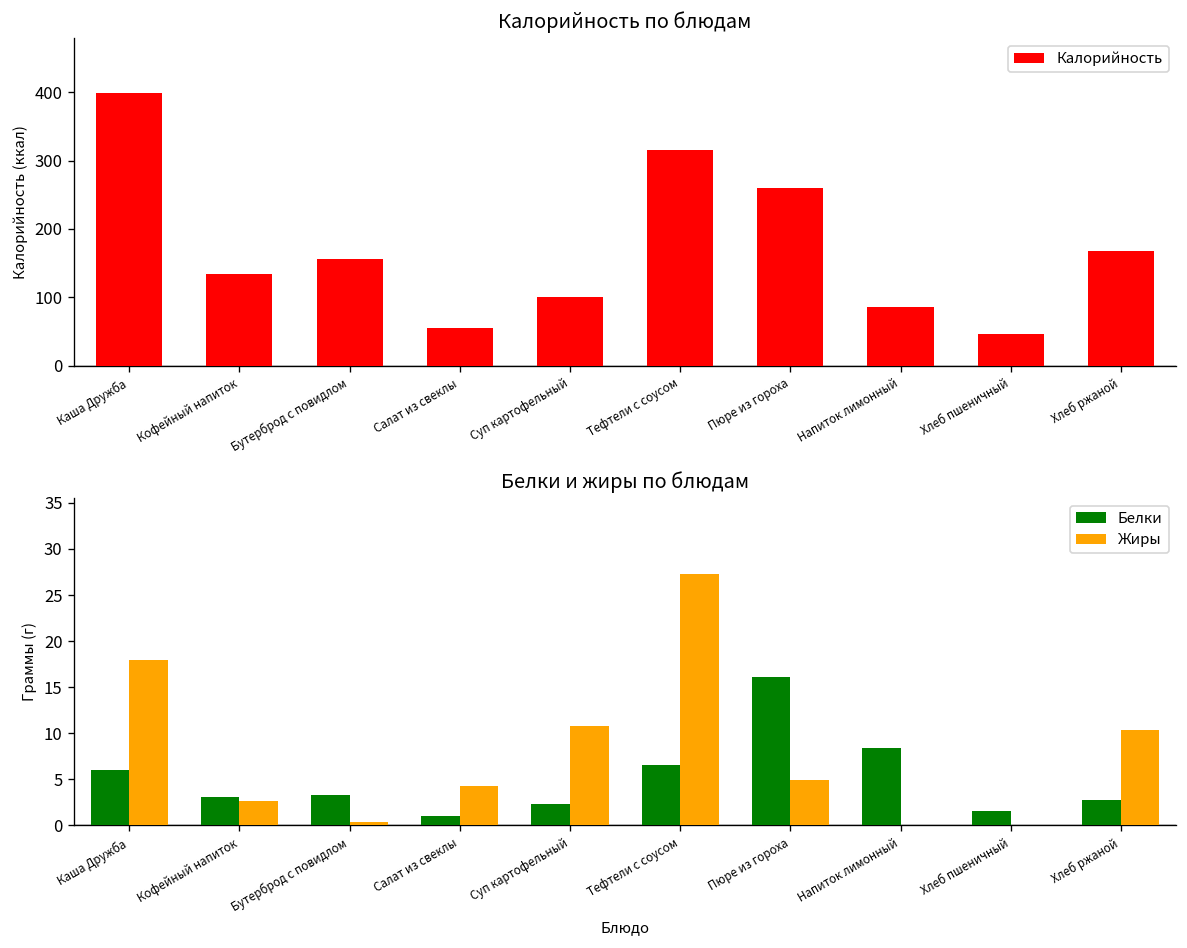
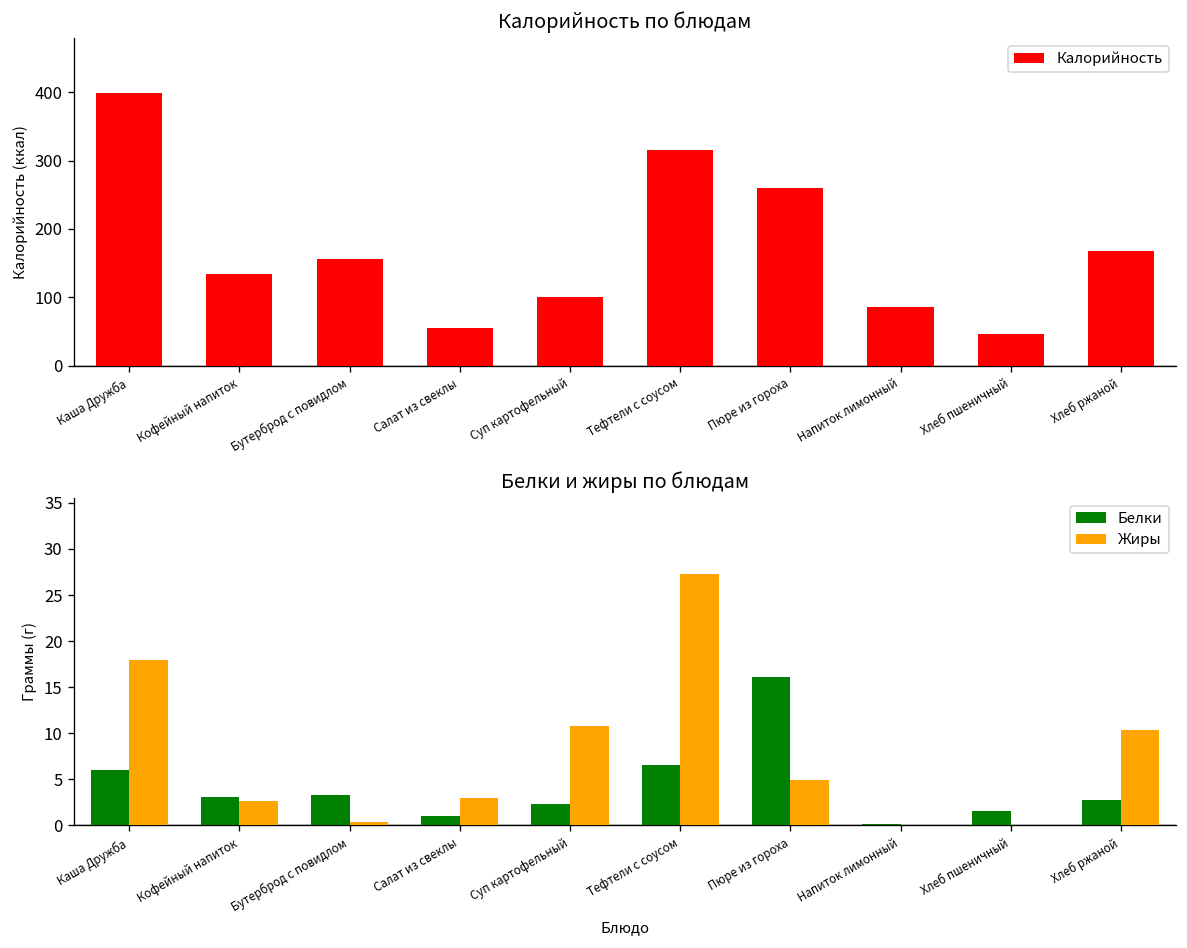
Белки и жиры по блюдам, Жиры, Салат из свеклы: 4 -> 3
Белки и жиры по блюдам, Белки, Напиток лимонный: 8 -> 0
